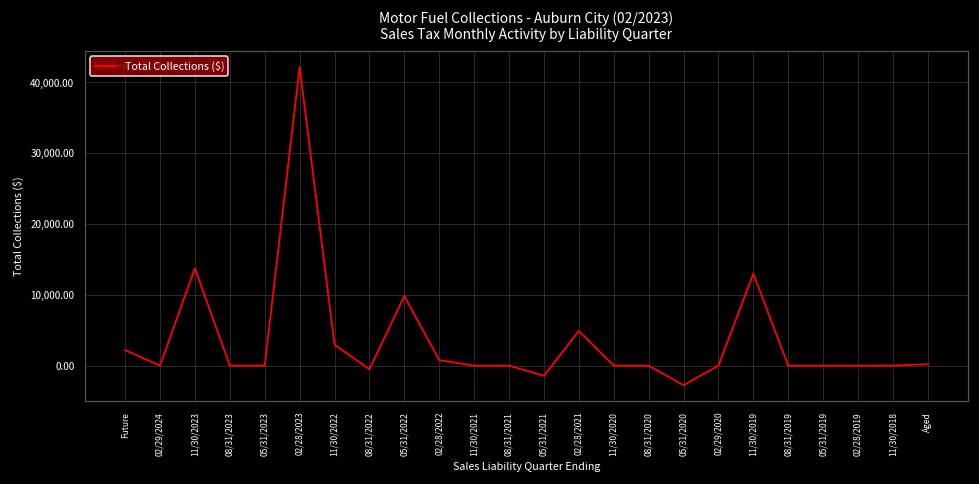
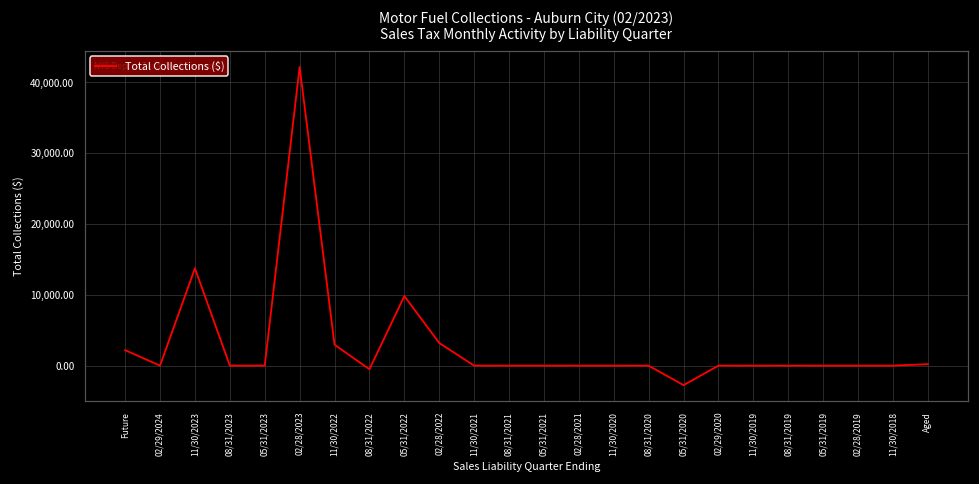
02/28/2022: 1,000 -> 3,000
05/31/2021: -1,000 -> 0
02/28/2021: 5,000 -> 0
11/30/2019: 13,000 -> 0
